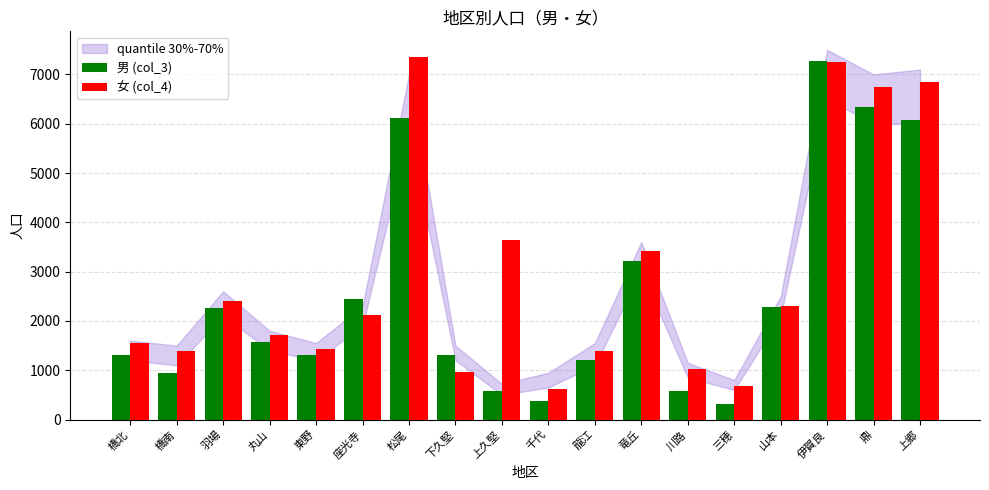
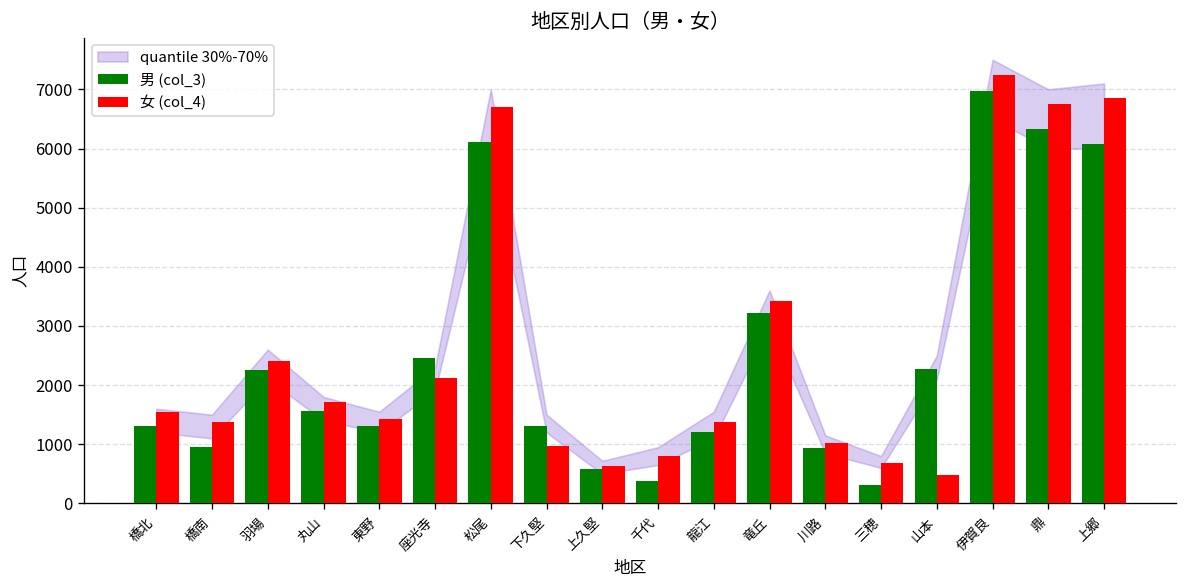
女 (col_4), 松尾: 7400 -> 6700
女 (col_4), 上久堅: 3600 -> 600
女 (col_4), 千代: 600 -> 800
男 (col_3), 川路: 600 -> 900
女 (col_4), 山本: 2300 -> 500
男 (col_3), 伊賀良: 7300 -> 7000
